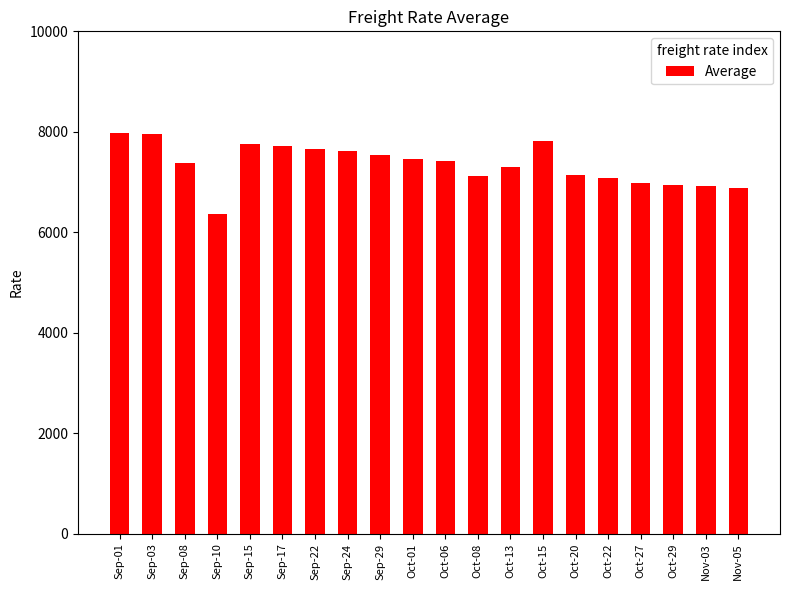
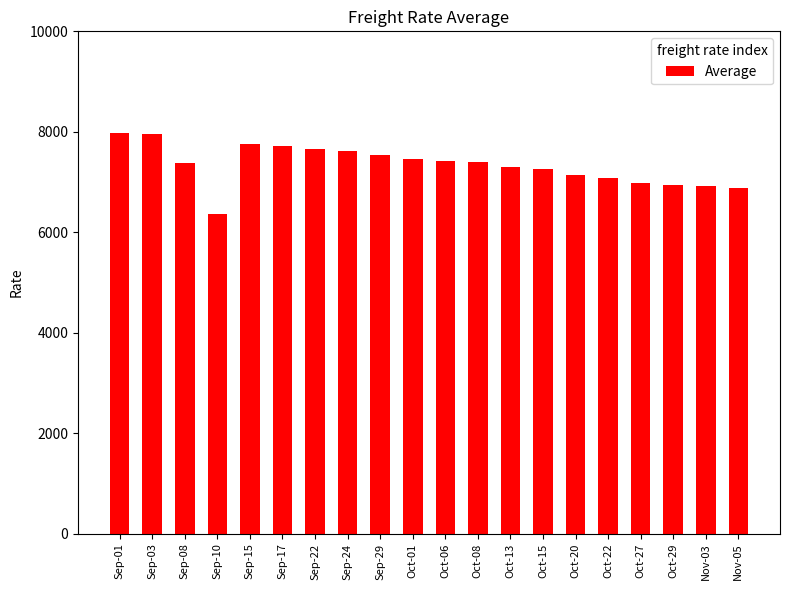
Oct-08: 7100 -> 7400
Oct-15: 7800 -> 7300
